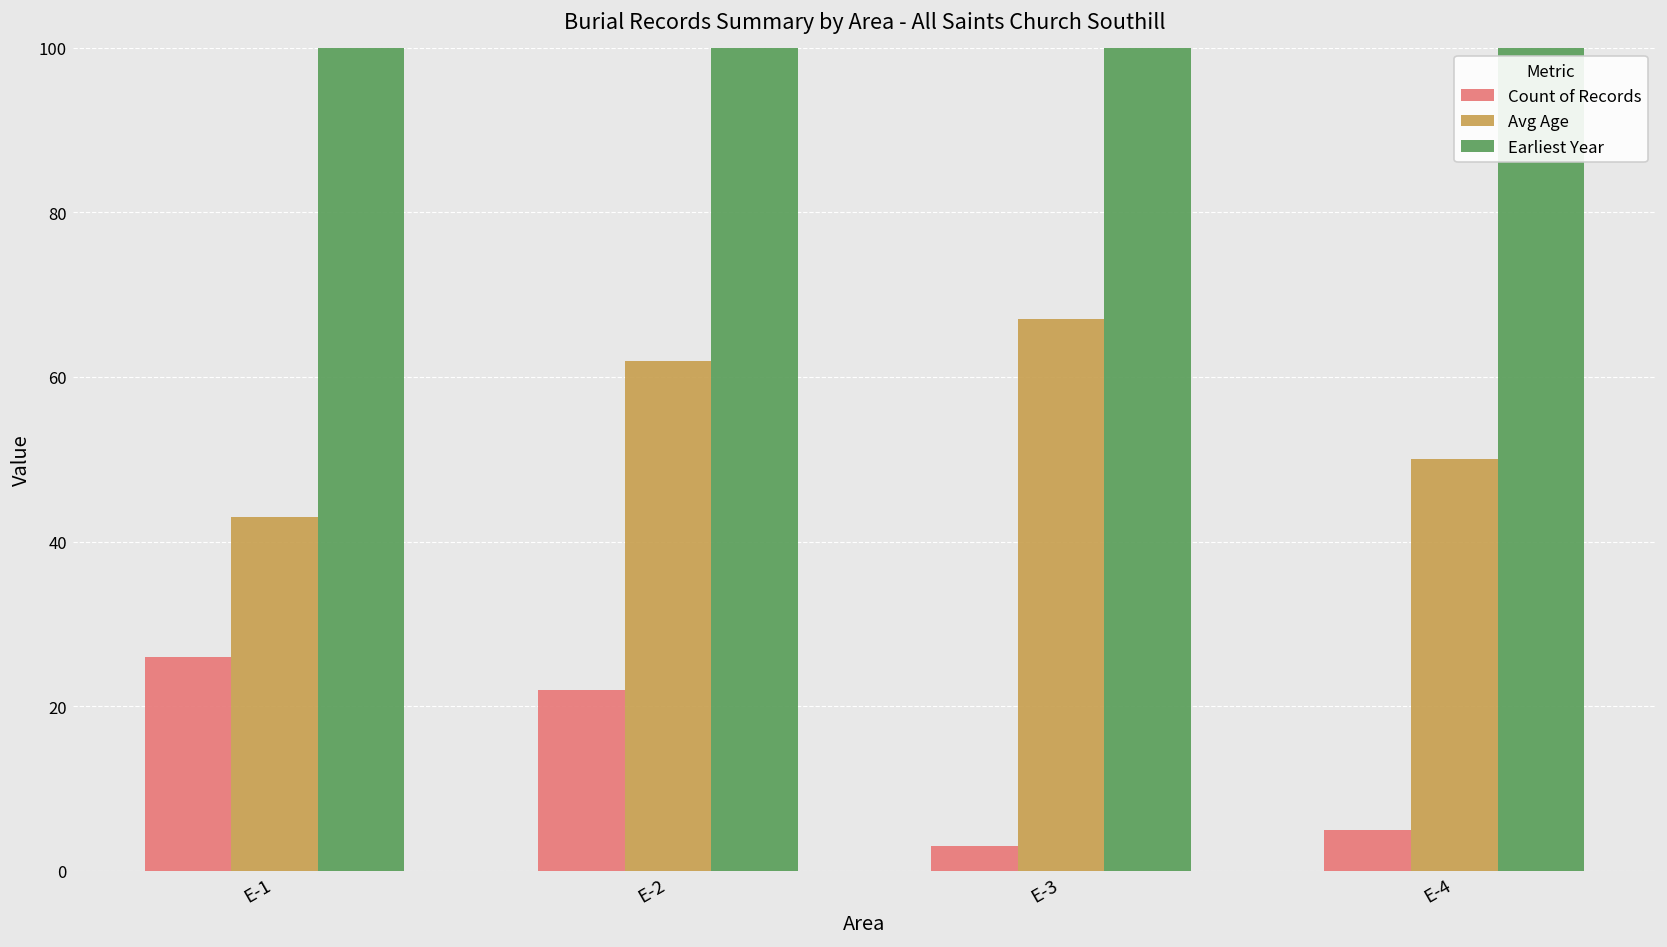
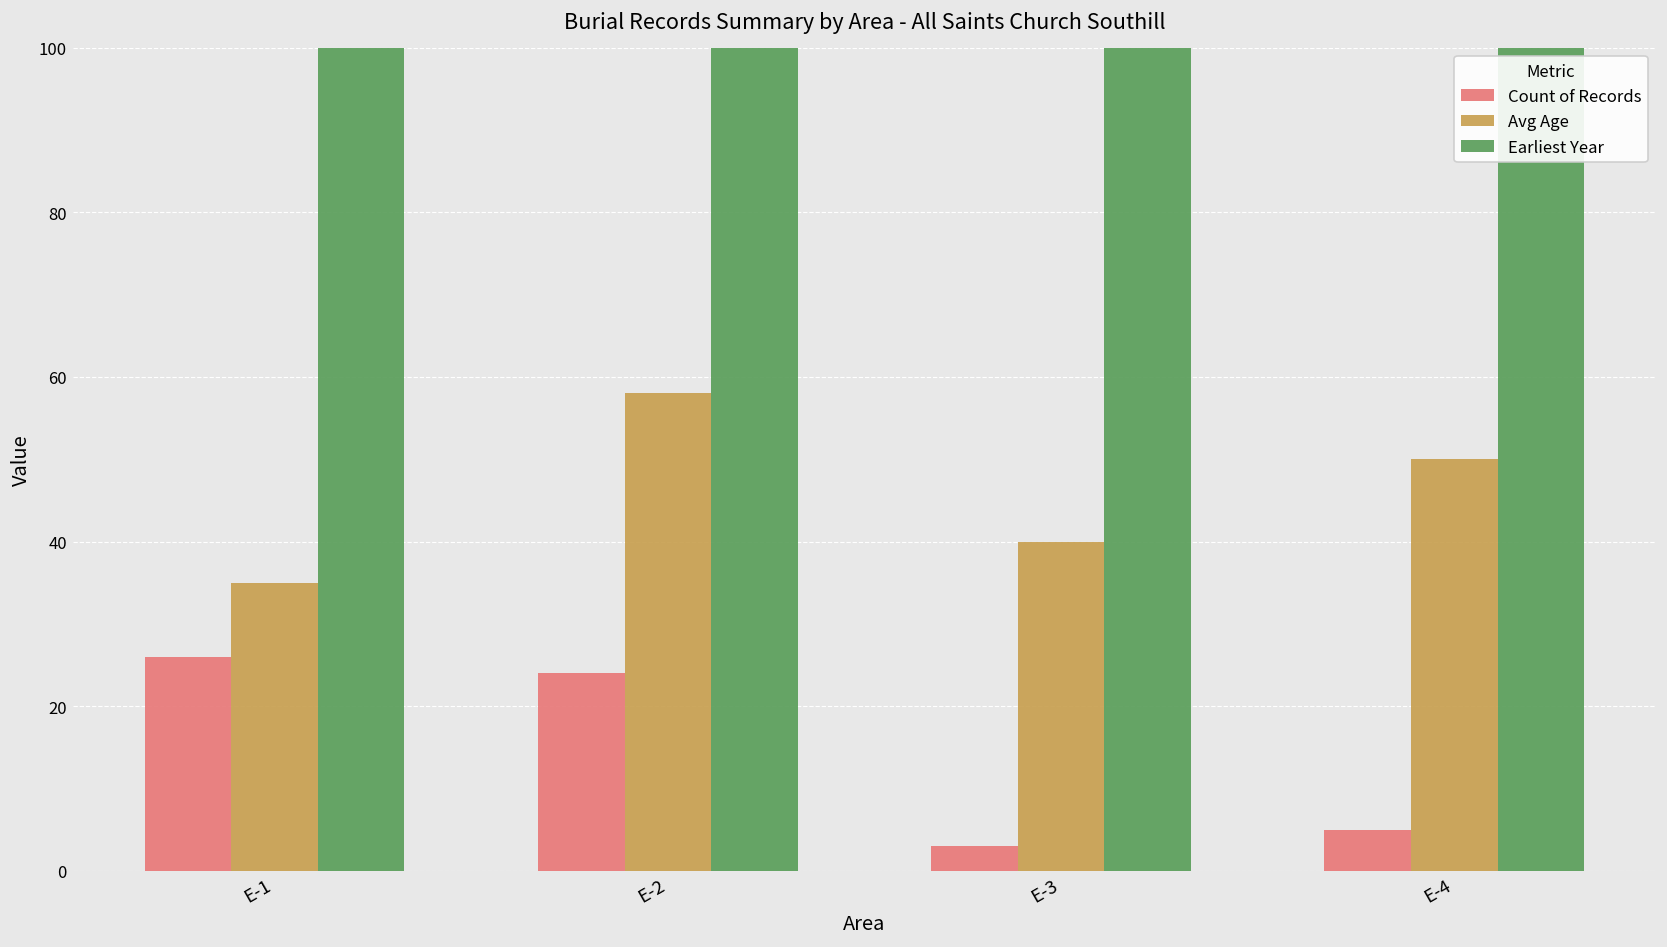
Avg Age, E-1: 43 -> 35
Count of Records, E-2: 22 -> 24
Avg Age, E-2: 62 -> 58
Avg Age, E-3: 67 -> 40
